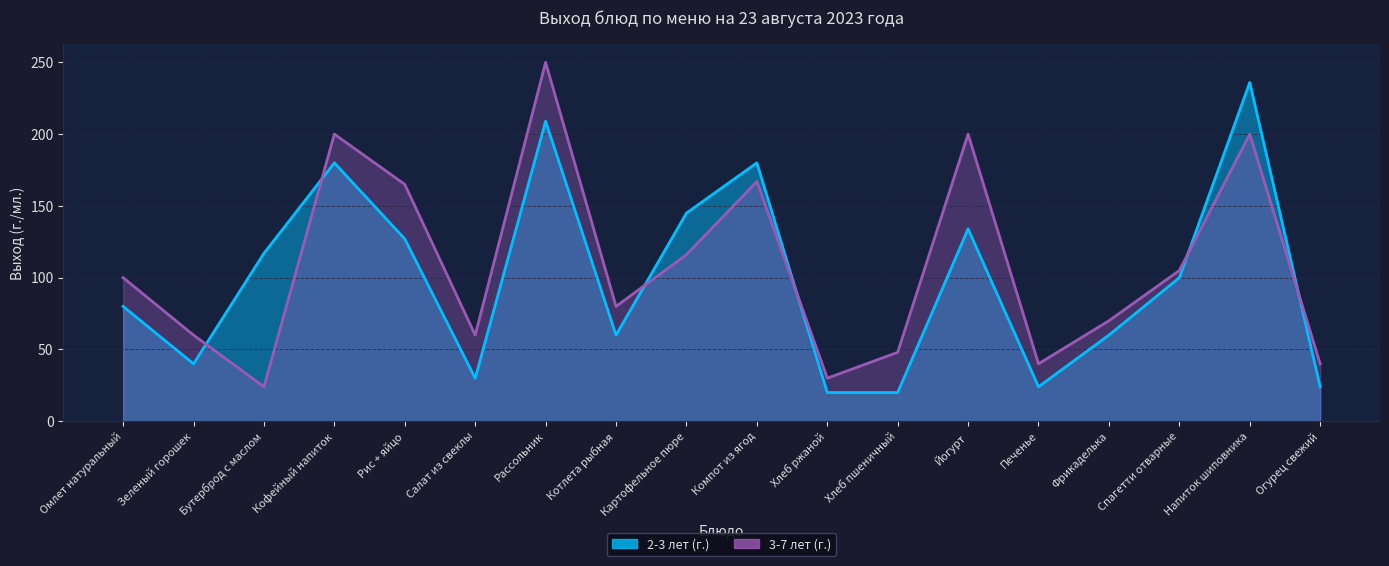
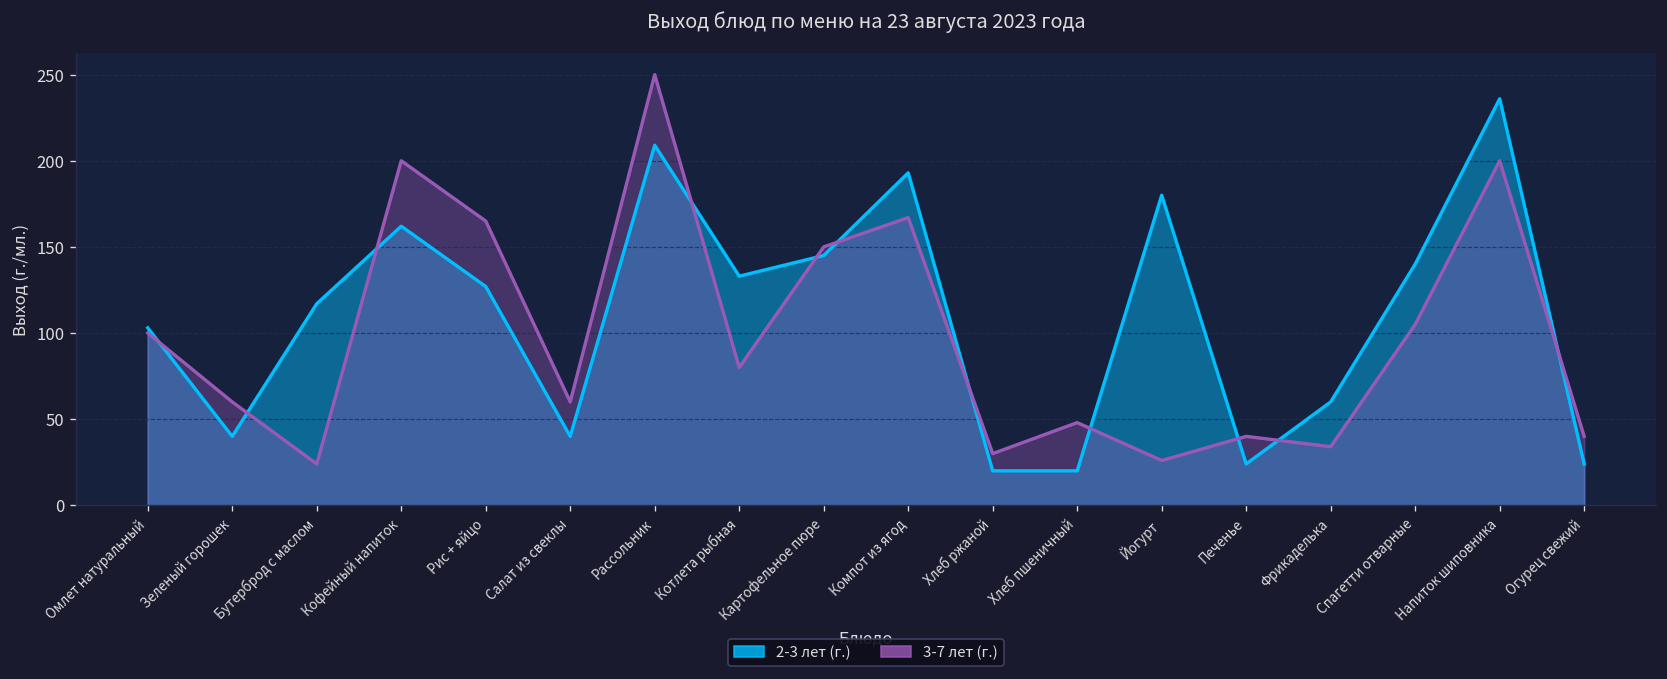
2-3 лет (г.), Омлет натуральный: 80 -> 103
2-3 лет (г.), Кофейный напиток: 180 -> 162
2-3 лет (г.), Салат из свеклы: 30 -> 40
2-3 лет (г.), Котлета рыбная: 60 -> 133
3-7 лет (г.), Картофельное пюре: 116 -> 150
2-3 лет (г.), Компот из ягод: 180 -> 193
2-3 лет (г.), Йогурт: 134 -> 180
3-7 лет (г.), Йогурт: 200 -> 26
3-7 лет (г.), Фрикаделька: 70 -> 34
2-3 лет (г.), Спагетти отварные: 100 -> 140
